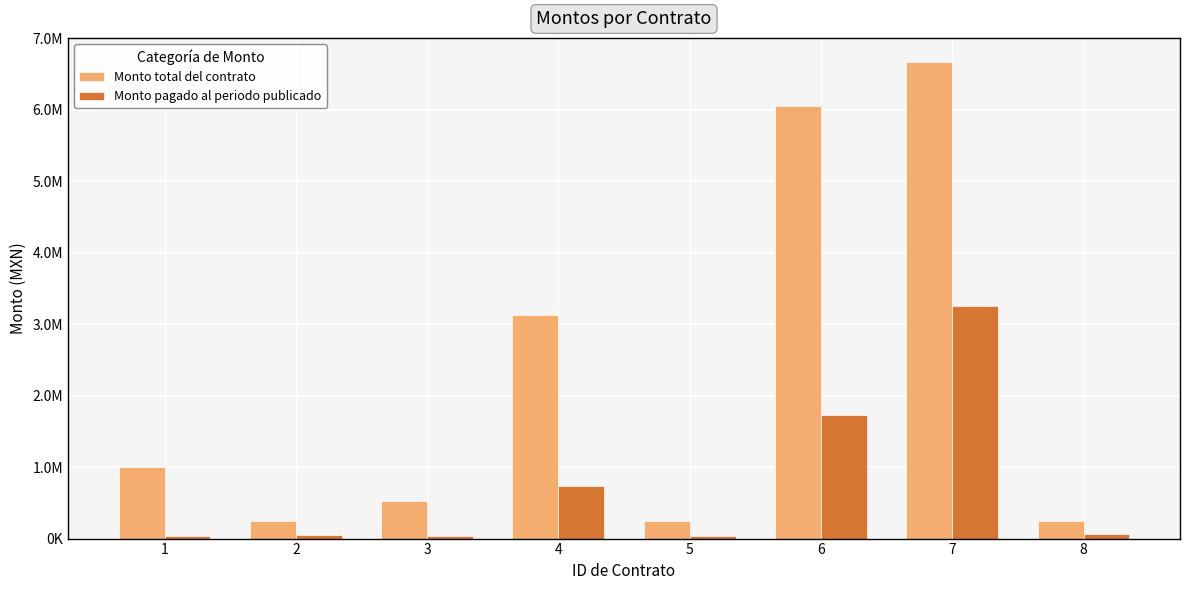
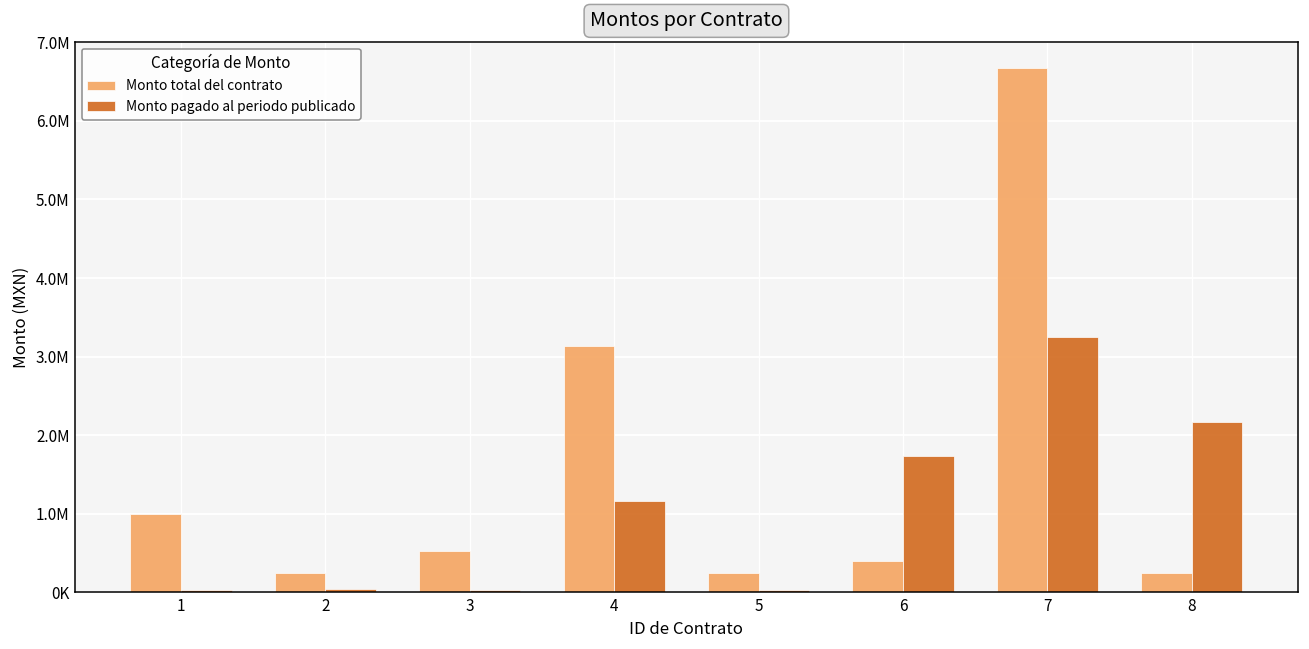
Monto pagado al periodo publicado, 4: 700000 -> 1200000
Monto total del contrato, 6: 6000000 -> 400000
Monto pagado al periodo publicado, 8: 100000 -> 2200000
